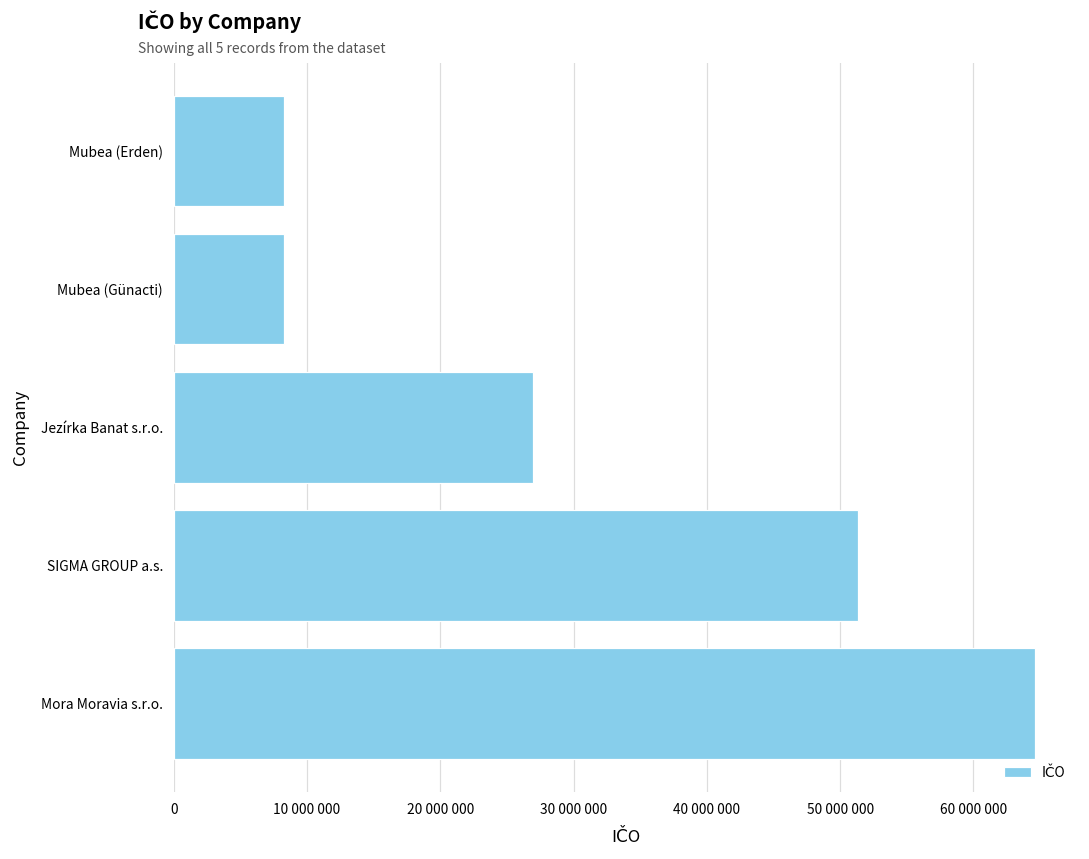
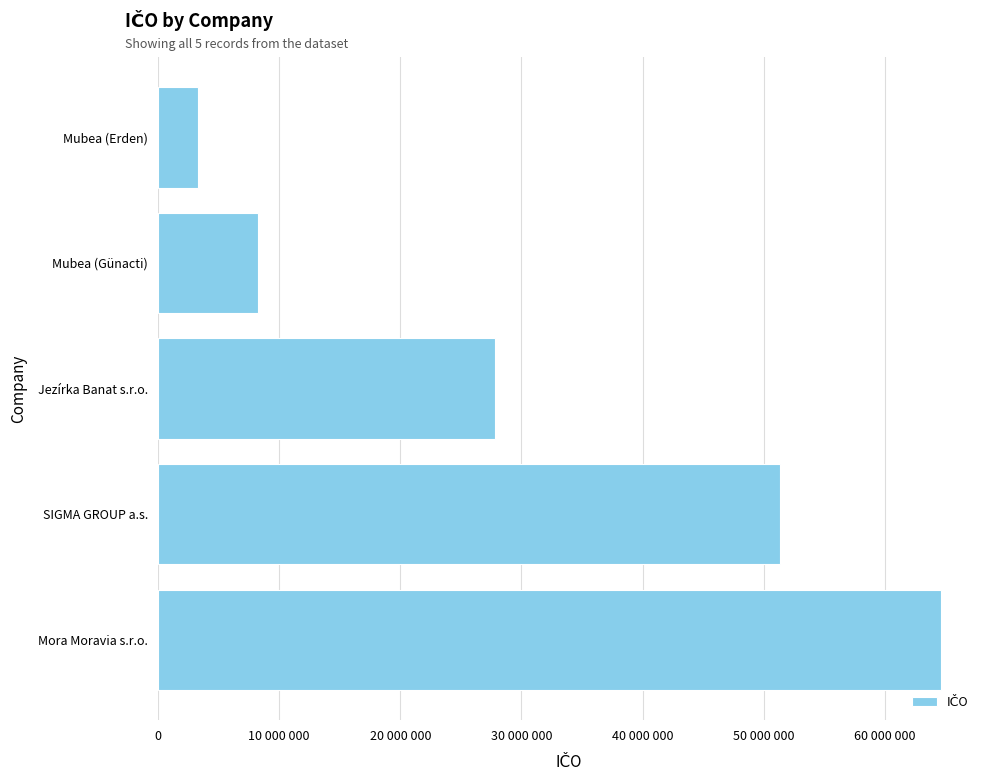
Mubea (Erden): 8300000 -> 3300000
Jezírka Banat s.r.o.: 27000000 -> 27800000
